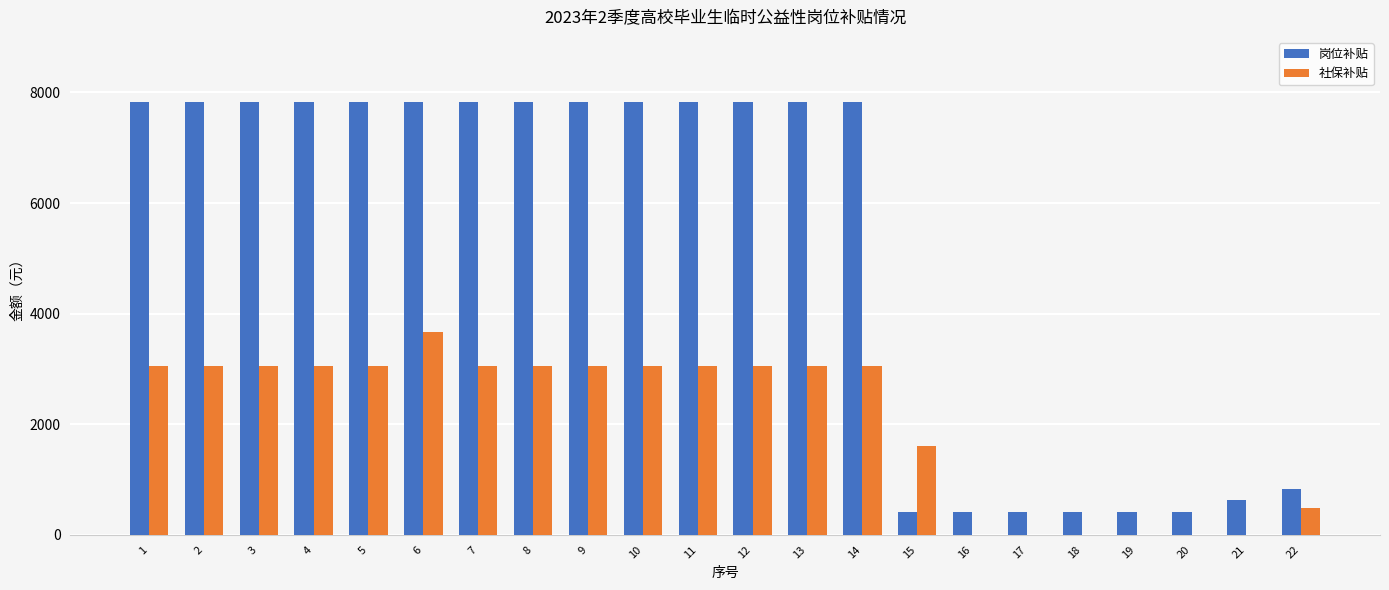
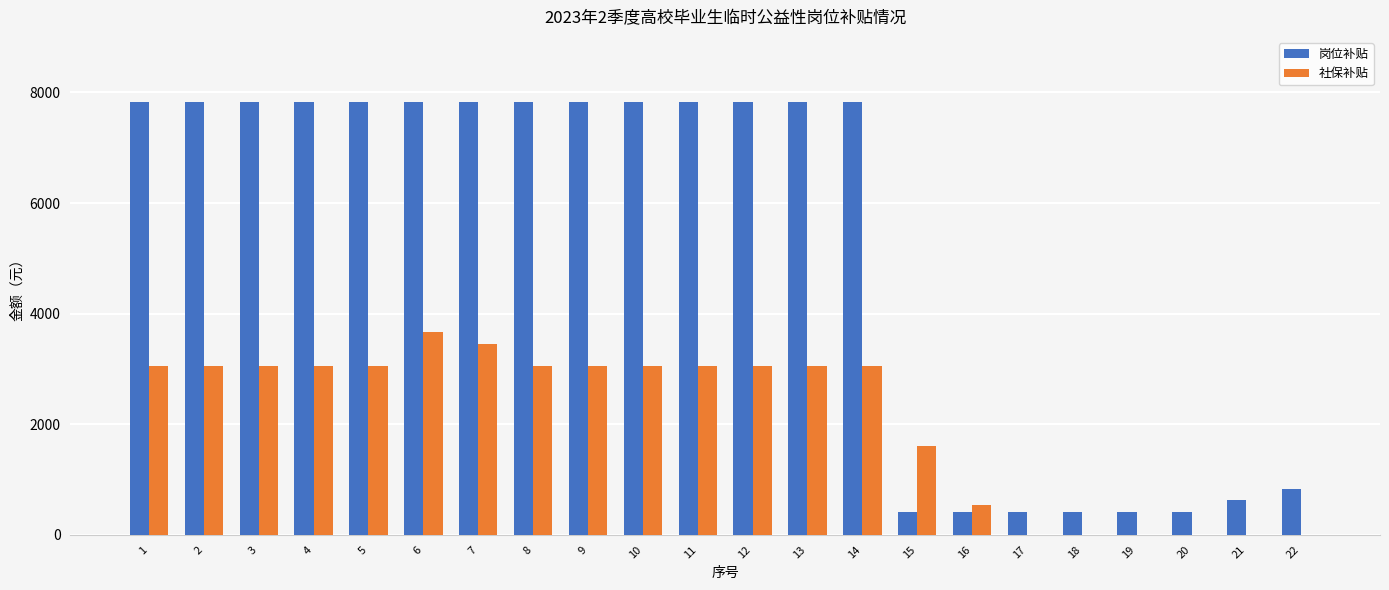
社保补贴, 7: 3100 -> 3500
社保补贴, 16: 0 -> 500
社保补贴, 22: 500 -> 0
